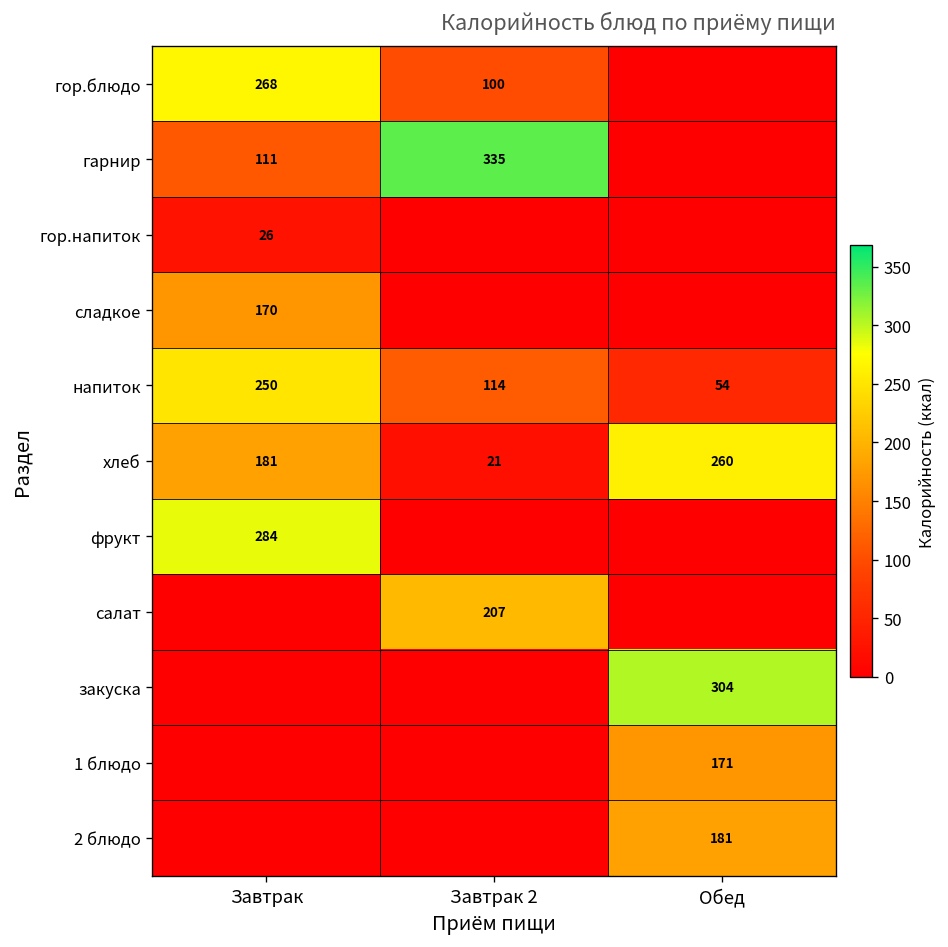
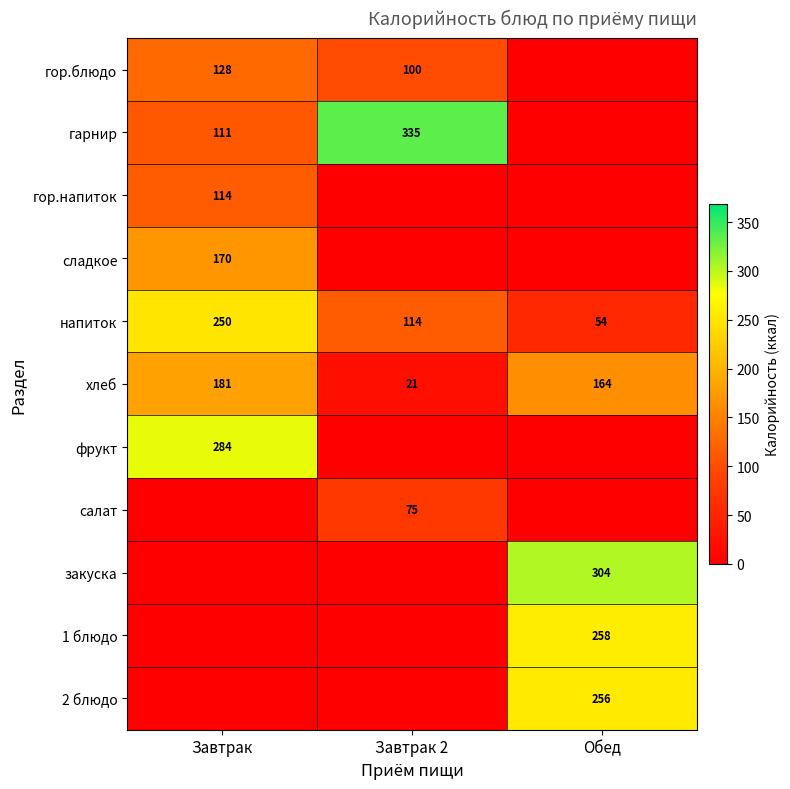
гор.блюдо, Завтрак: 268 -> 128
гор.напиток, Завтрак: 26 -> 114
хлеб, Обед: 260 -> 164
салат, Завтрак 2: 207 -> 75
1 блюдо, Обед: 171 -> 258
2 блюдо, Обед: 181 -> 256
